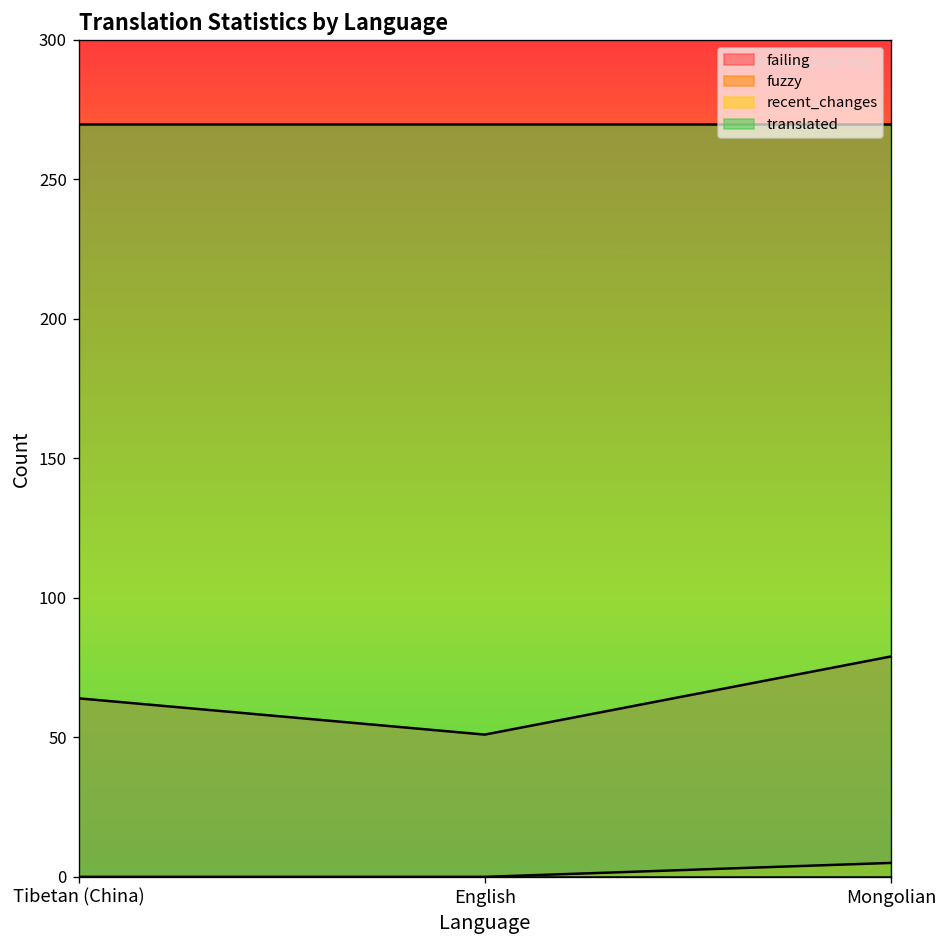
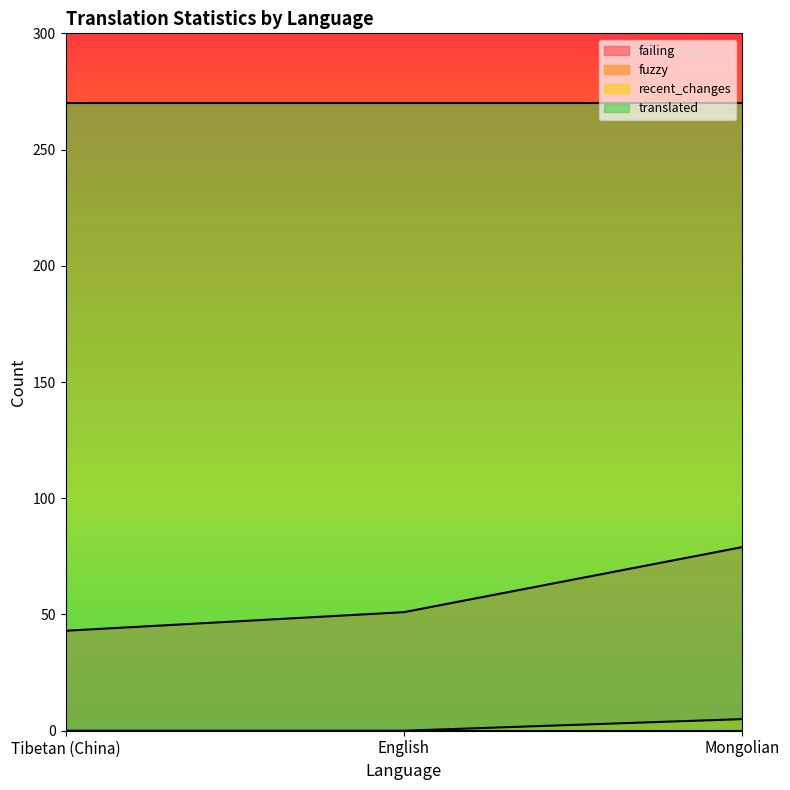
failing, Tibetan (China): 64 -> 43
